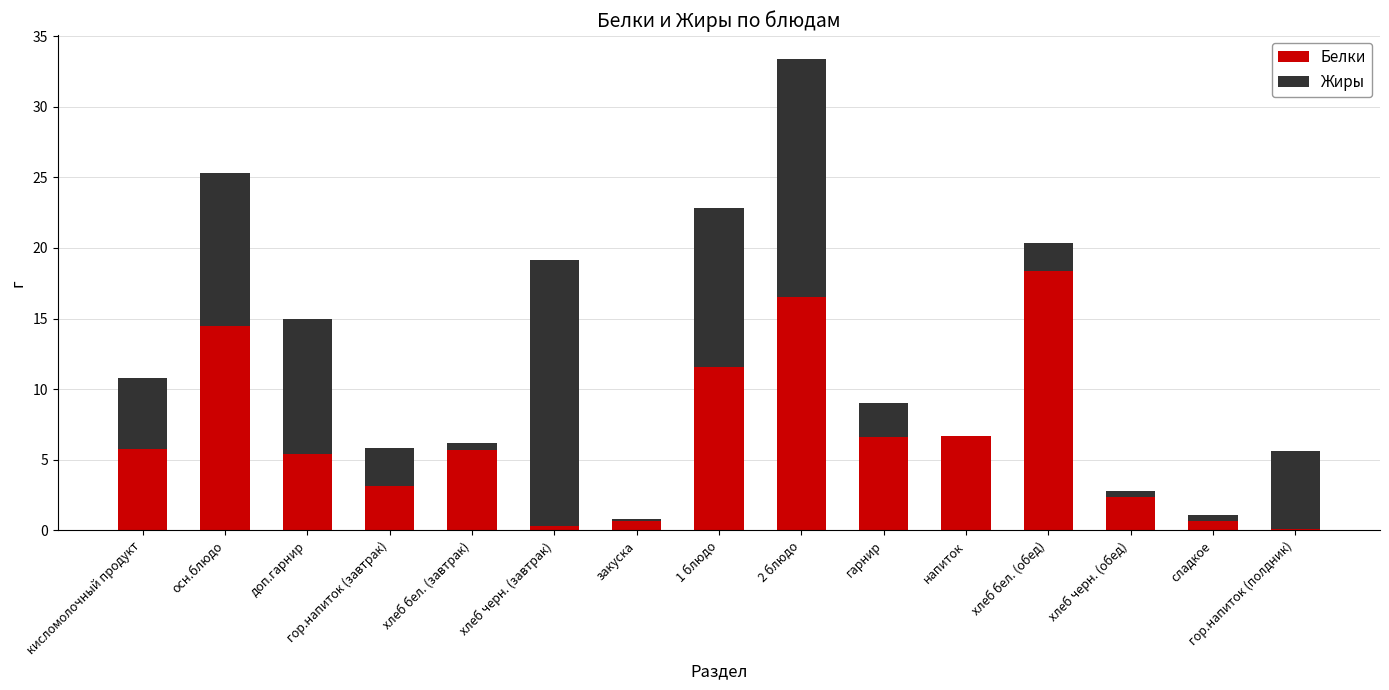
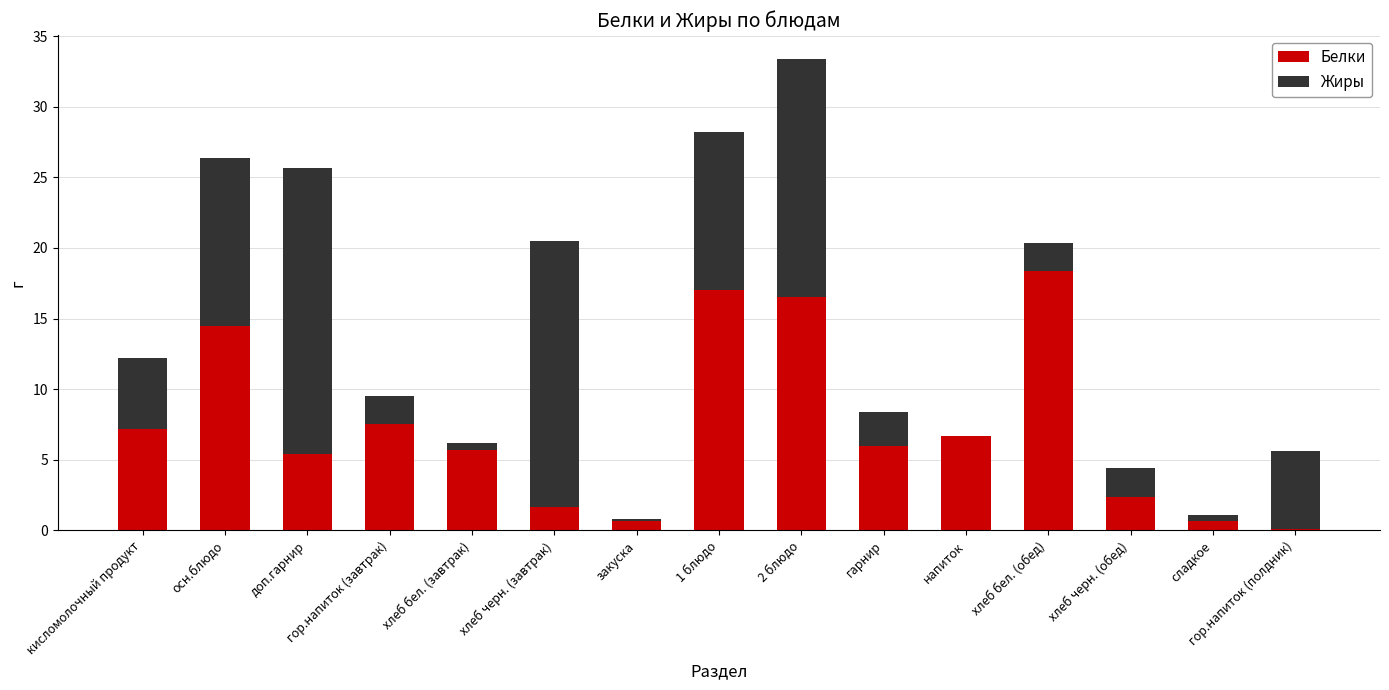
Белки, кисломолочный продукт: 5.8 -> 7.2
Жиры, осн.блюдо: 10.9 -> 11.9
Жиры, доп.гарнир: 9.6 -> 20.3
Белки, гор.напиток (завтрак): 3.2 -> 7.6
Жиры, гор.напиток (завтрак): 2.7 -> 2.0
Белки, хлеб черн. (завтрак): 0.3 -> 1.7
Белки, 1 блюдо: 11.6 -> 17.0
Белки, гарнир: 6.6 -> 6.0
Жиры, хлеб черн. (обед): 0.5 -> 2.0
